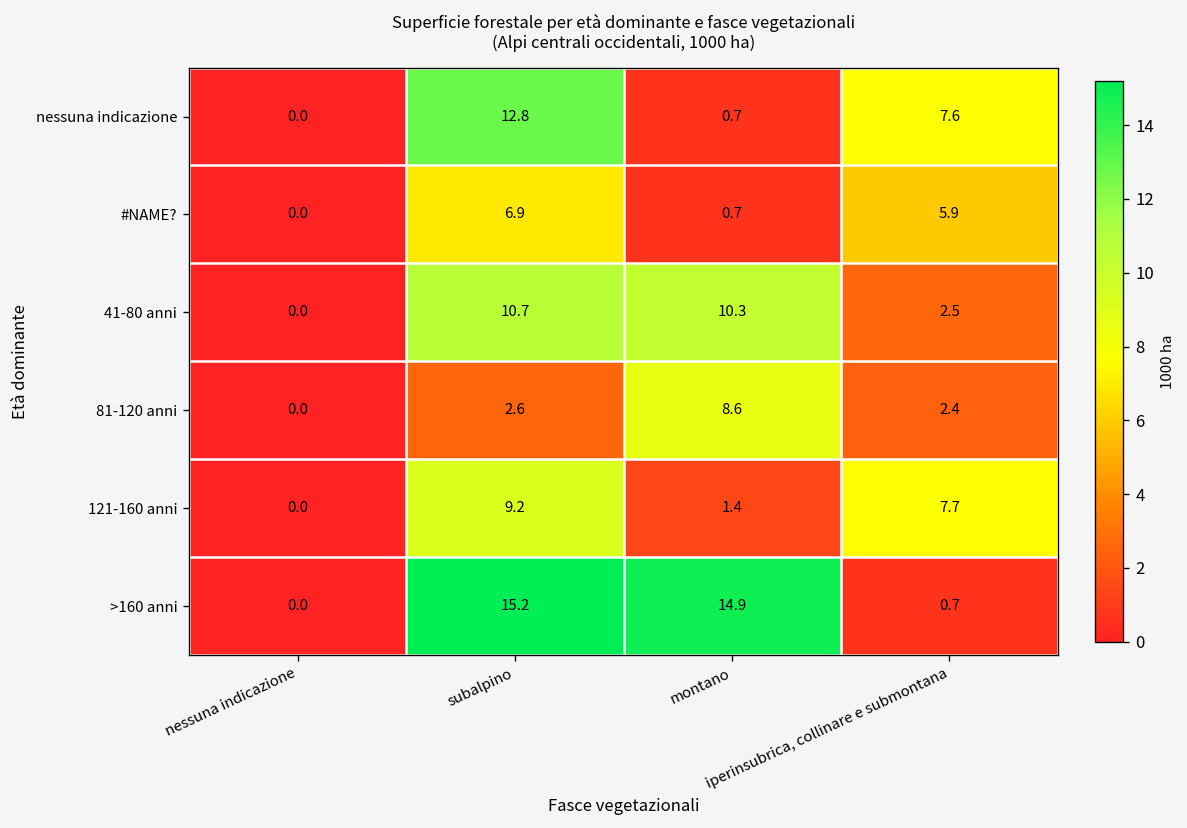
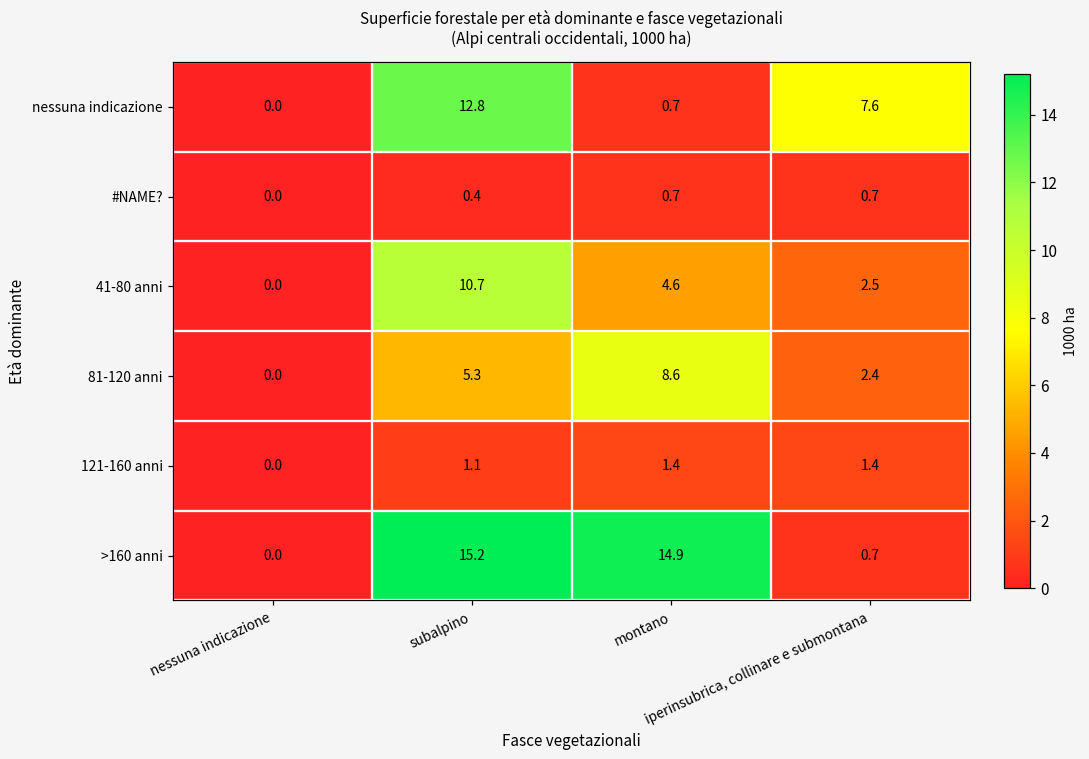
#NAME?, subalpino: 6.9 -> 0.4
#NAME?, iperinsubrica, collinare e submontana: 5.9 -> 0.7
41-80 anni, montano: 10.3 -> 4.6
81-120 anni, subalpino: 2.6 -> 5.3
121-160 anni, subalpino: 9.2 -> 1.1
121-160 anni, iperinsubrica, collinare e submontana: 7.7 -> 1.4
